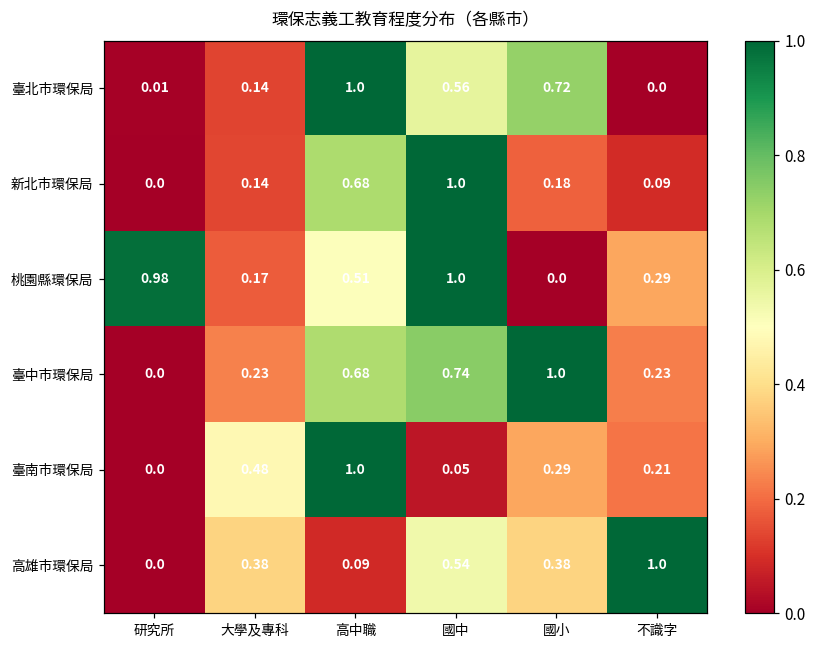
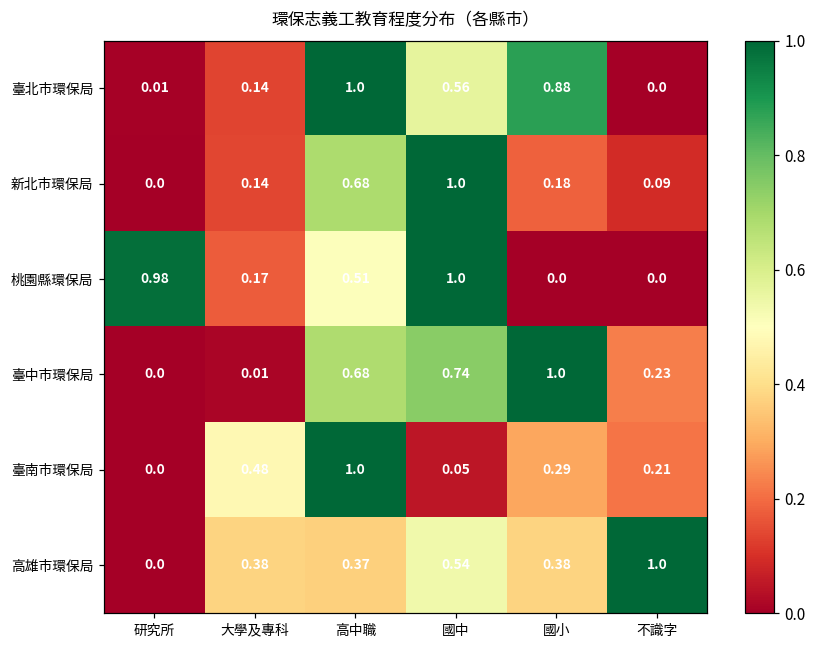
臺北市環保局, 國小: 0.72 -> 0.88
桃園縣環保局, 不識字: 0.29 -> 0.0
臺中市環保局, 大學及專科: 0.23 -> 0.01
高雄市環保局, 高中職: 0.09 -> 0.37
